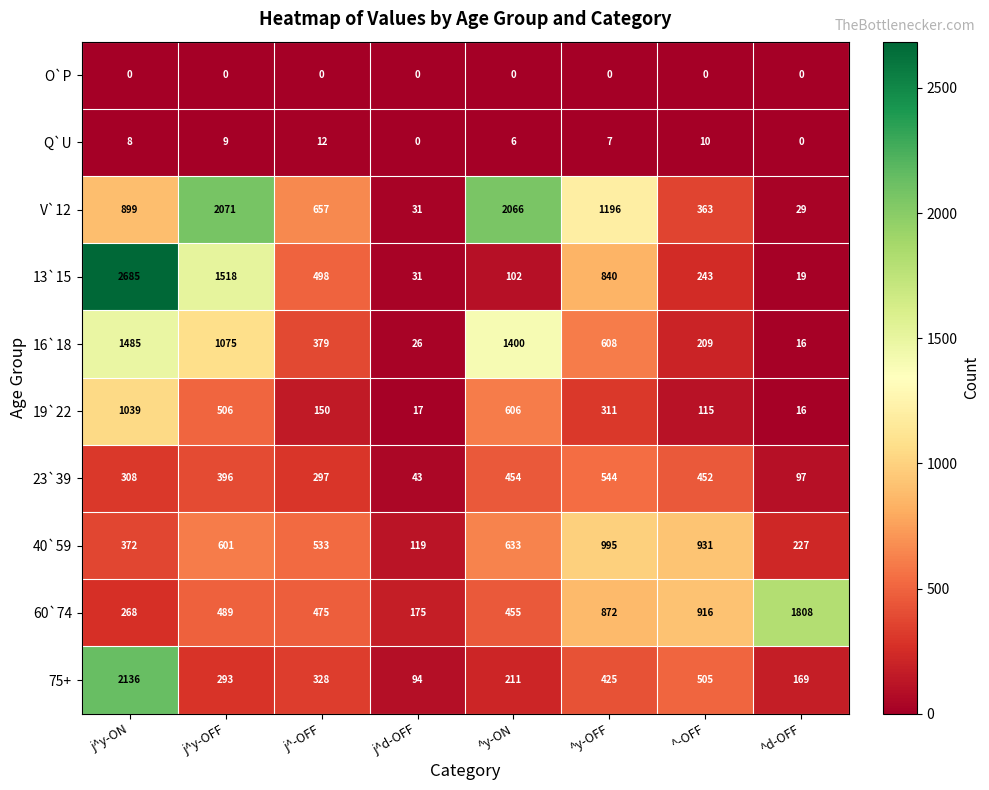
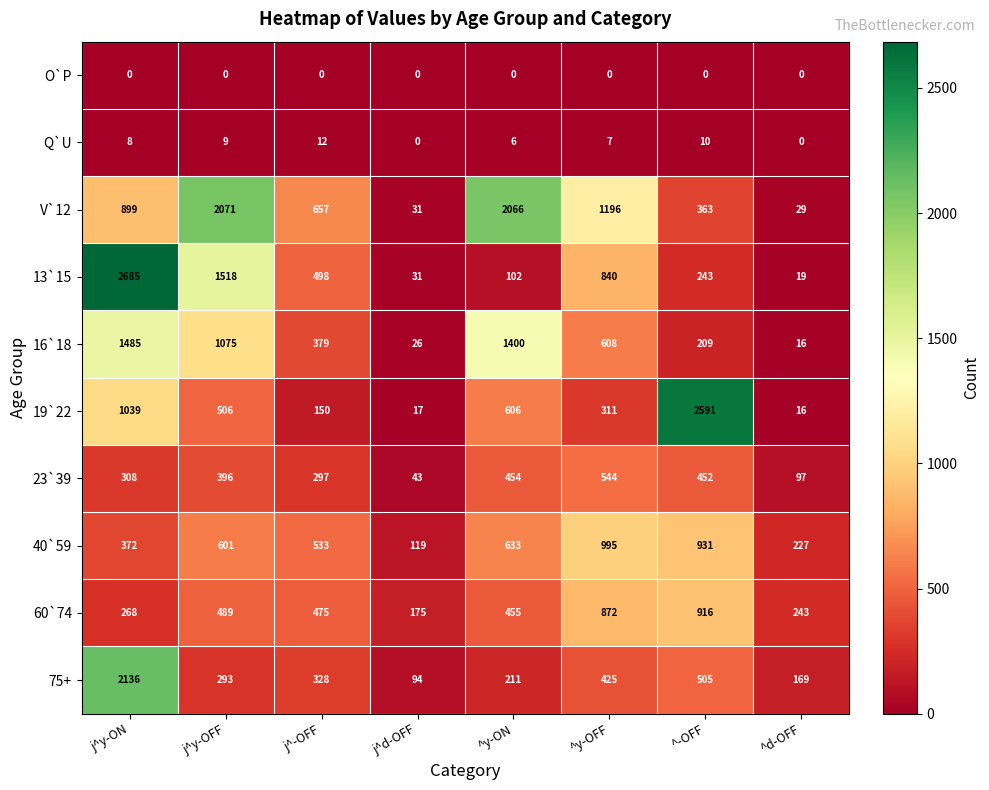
19`22, ^-OFF: 115 -> 2591
60`74, ^d-OFF: 1808 -> 243
